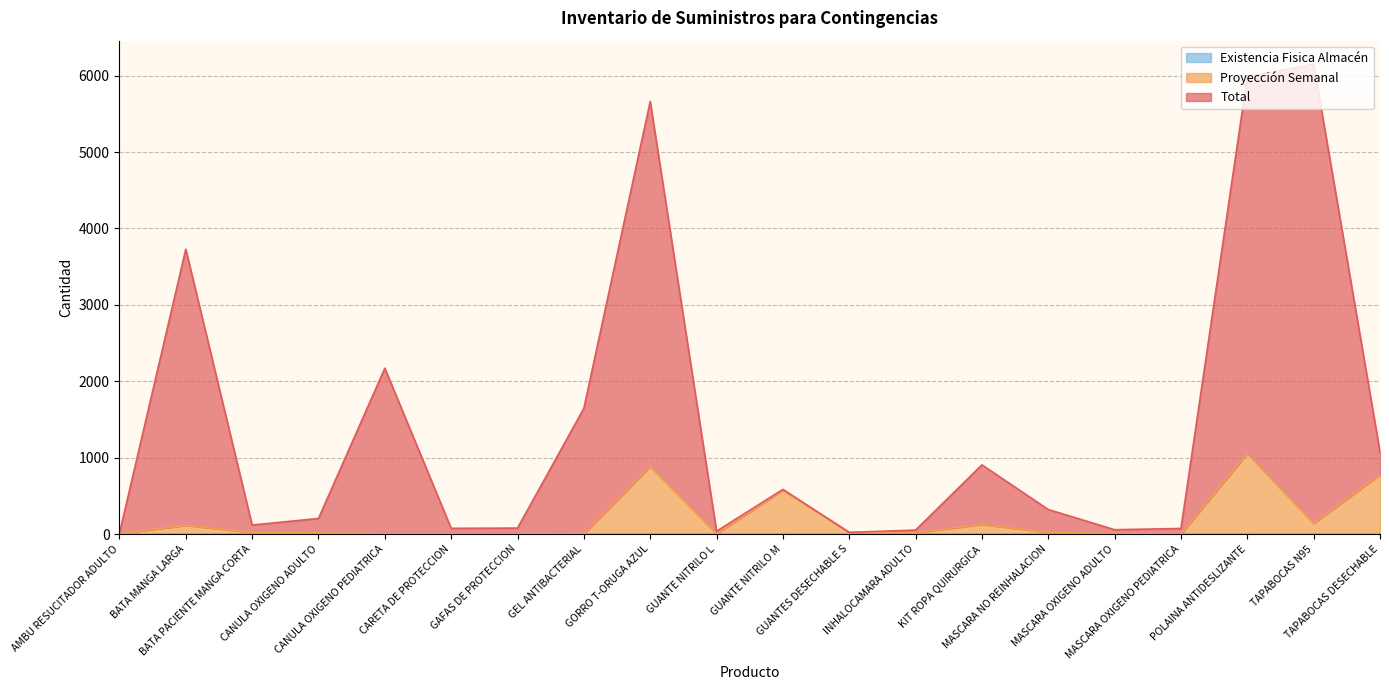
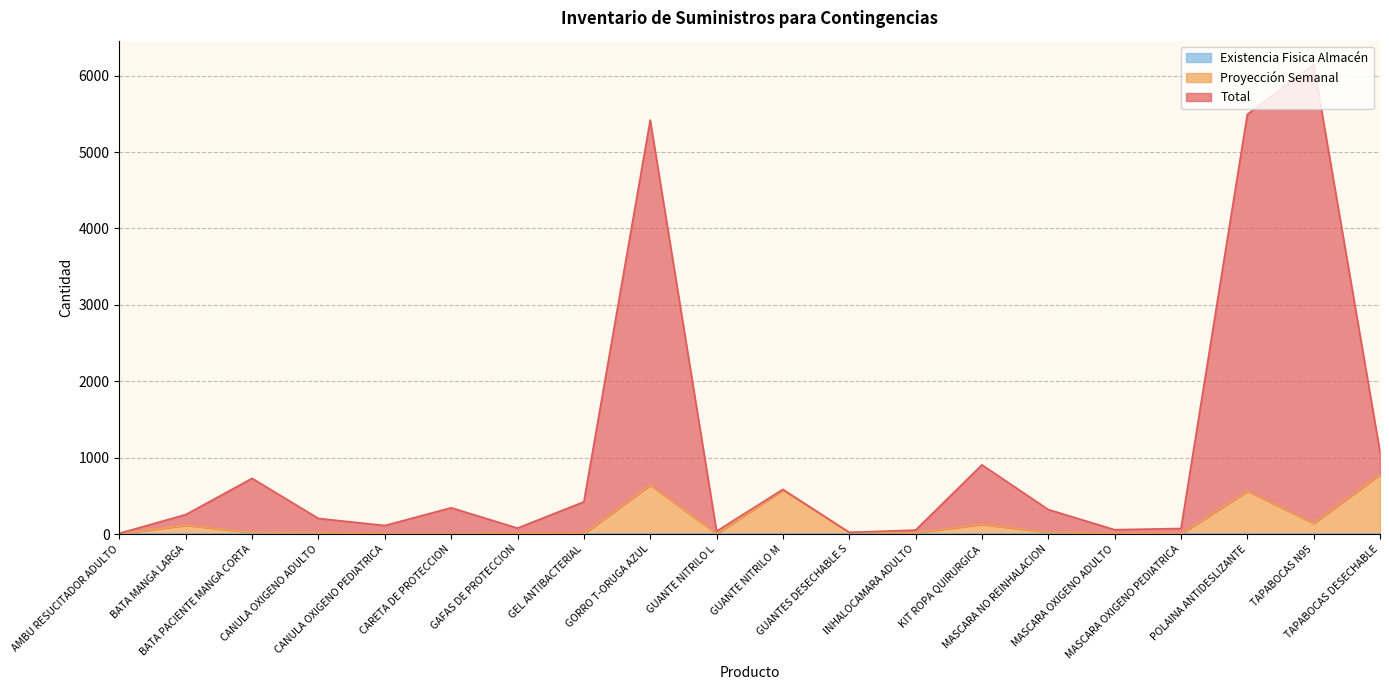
Total, BATA MANGA LARGA: 3600 -> 100
Total, BATA PACIENTE MANGA CORTA: 100 -> 700
Total, CANULA OXIGENO PEDIATRICA: 2200 -> 100
Total, CARETA DE PROTECCION: 100 -> 300
Total, GEL ANTIBACTERIAL: 1600 -> 400
Proyección Semanal, GORRO T-ORUGA AZUL: 900 -> 600
Proyección Semanal, POLAINA ANTIDESLIZANTE: 1100 -> 600
